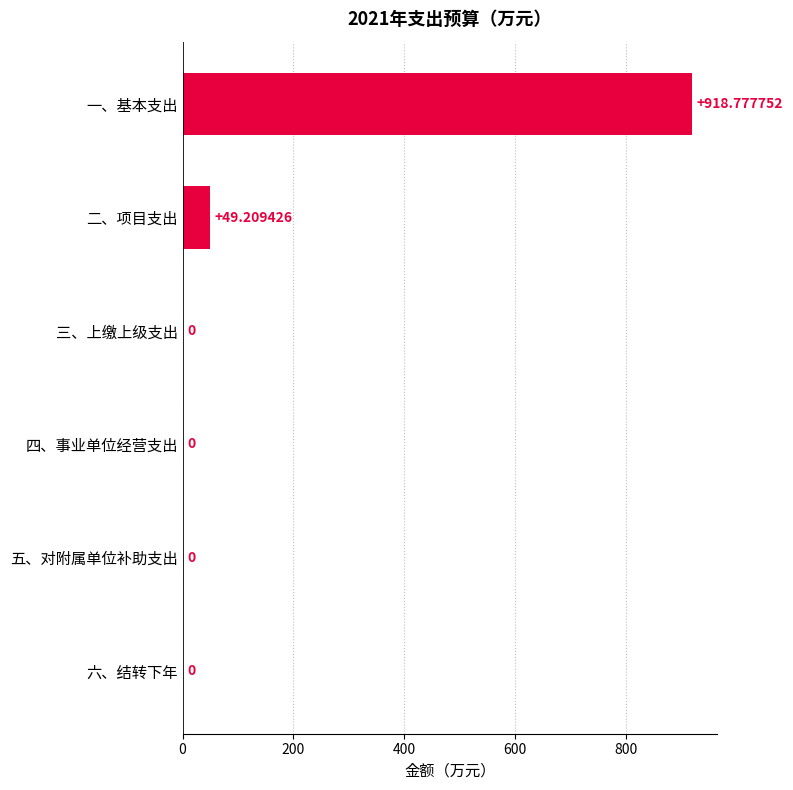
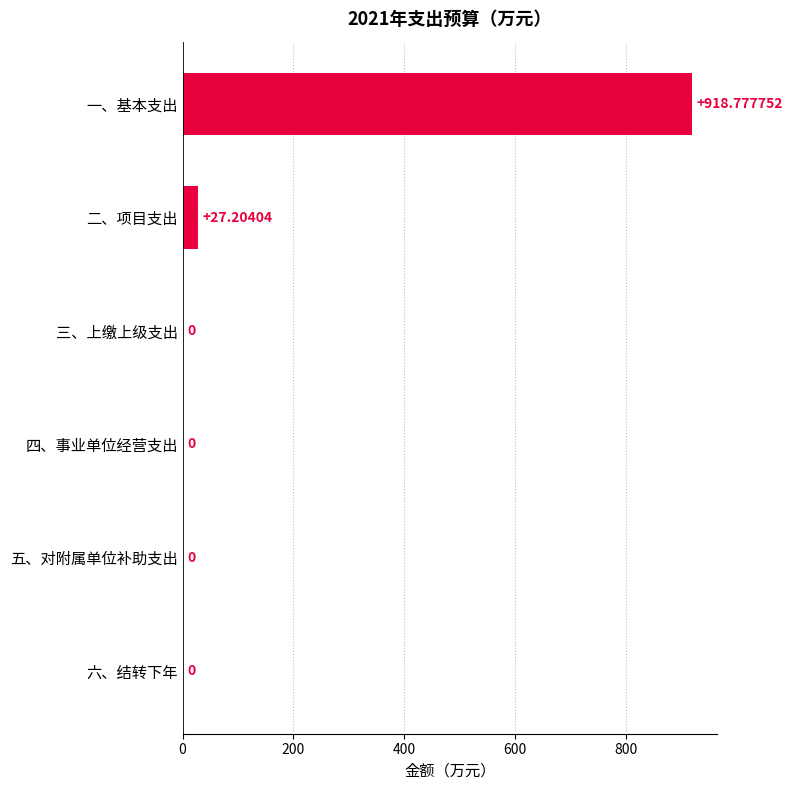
二、项目支出: +49.209426 -> +27.20404
